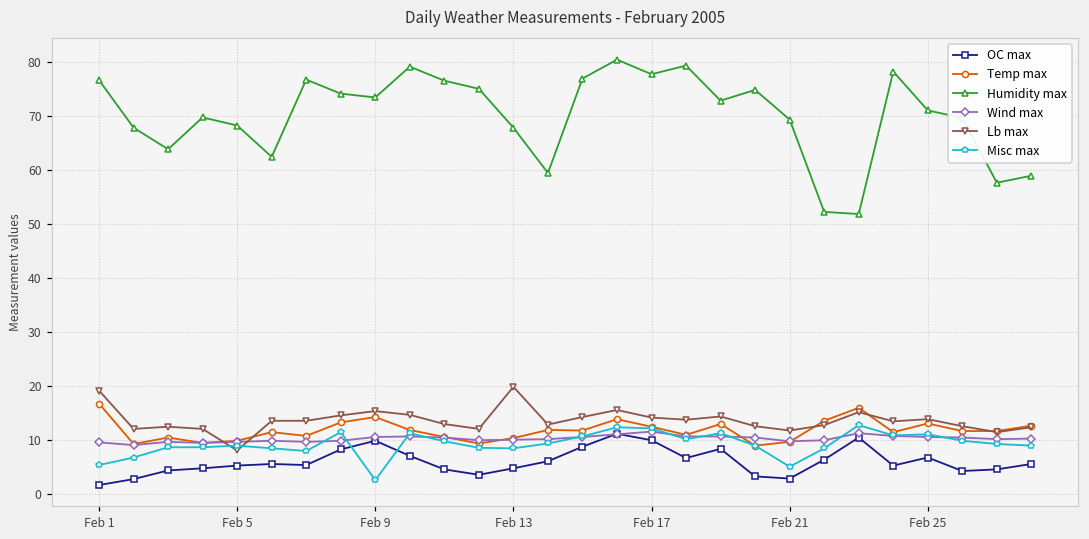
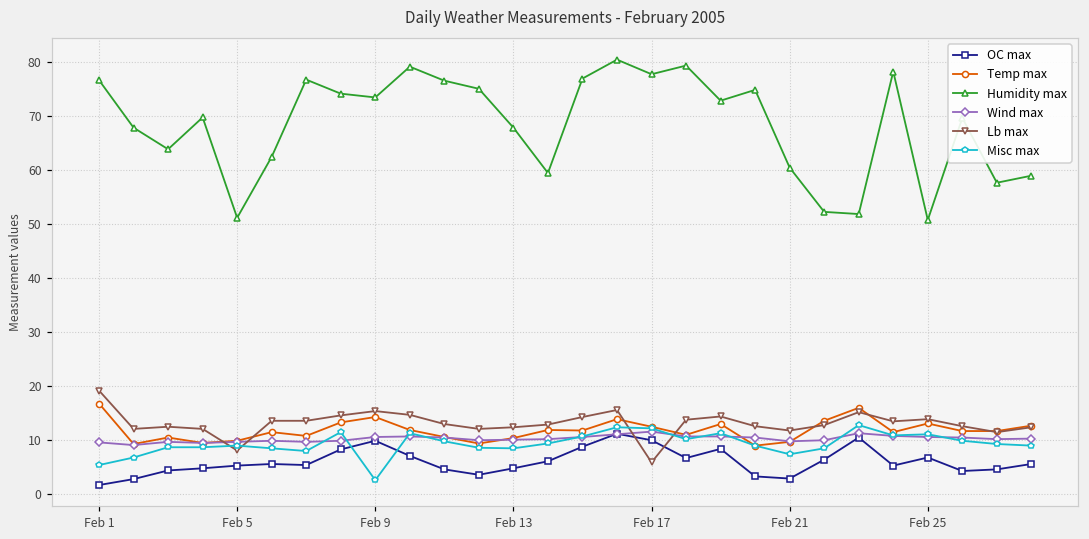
Humidity max, Feb 5: 68 -> 51
Lb max, Feb 13: 20 -> 12
Lb max, Feb 17: 14 -> 6
Humidity max, Feb 21: 69 -> 61
Misc max, Feb 21: 5 -> 7
Humidity max, Feb 25: 71 -> 51
